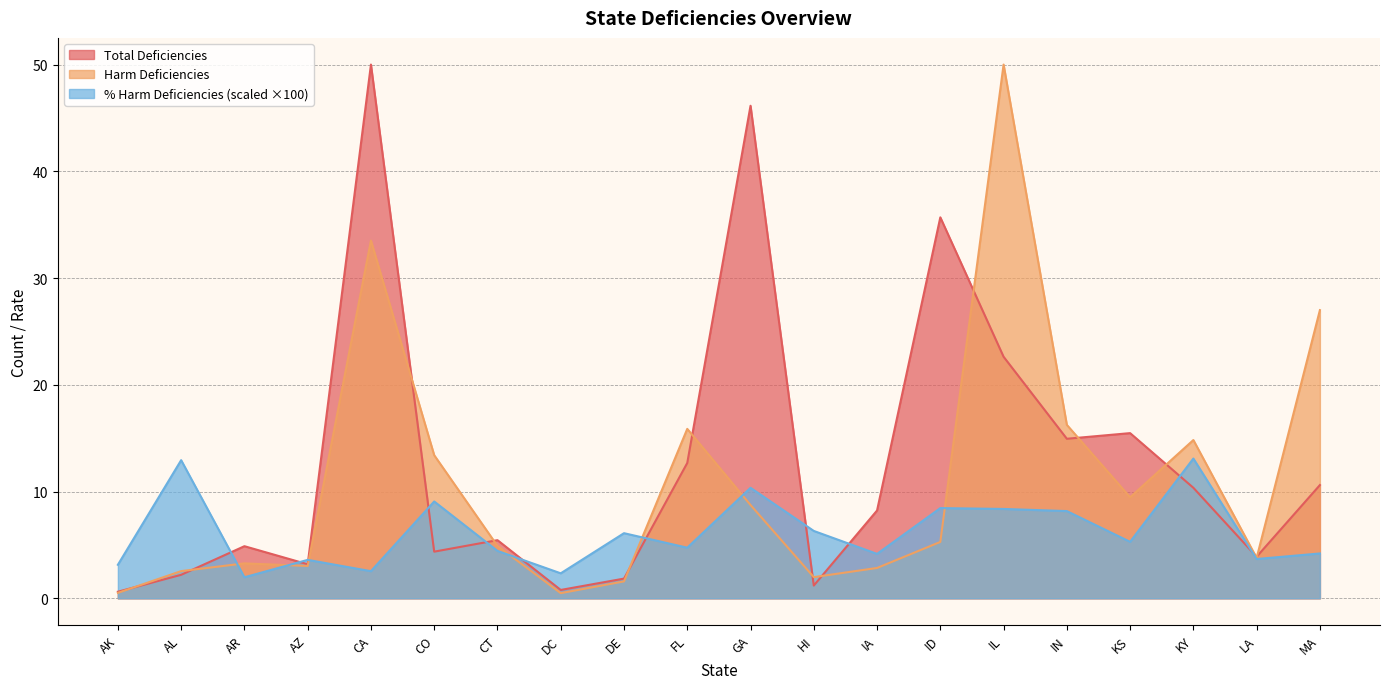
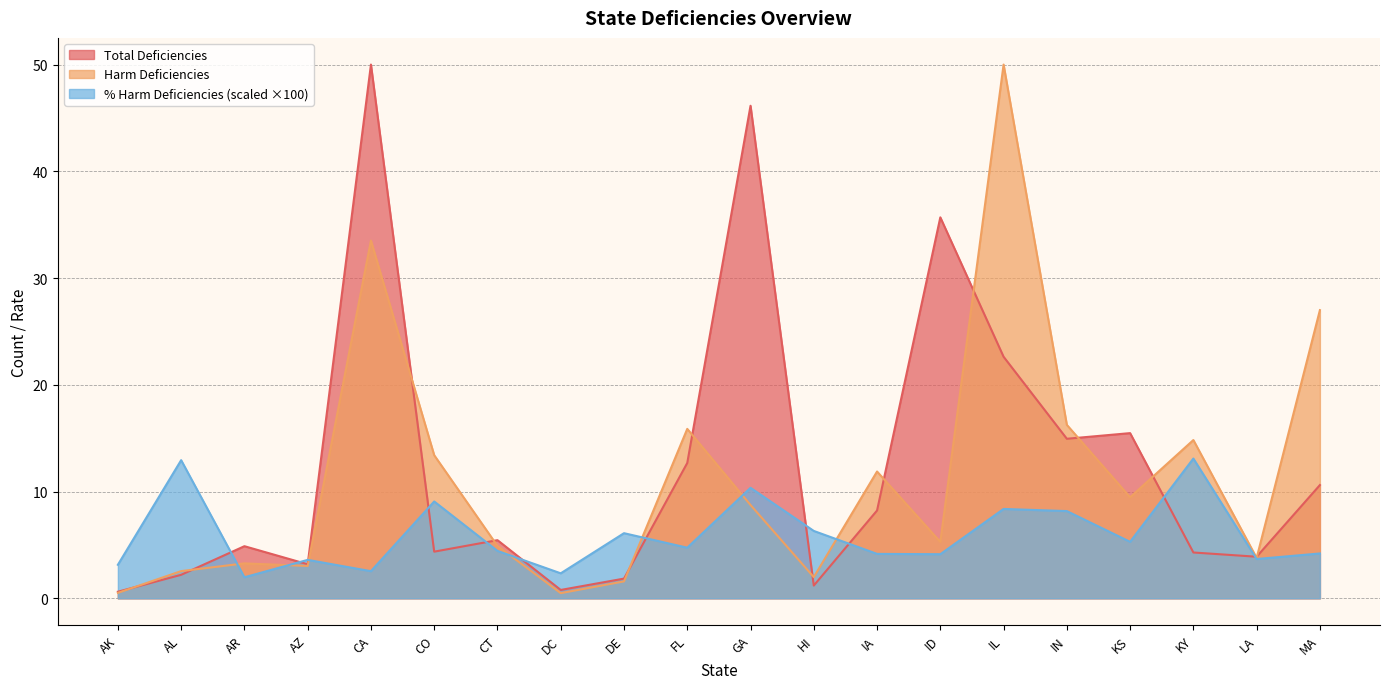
Harm Deficiencies, IA: 2.8 -> 11.9
% Harm Deficiencies (scaled ×100), ID: 8.5 -> 4.1
Total Deficiencies, KY: 10.4 -> 4.3
